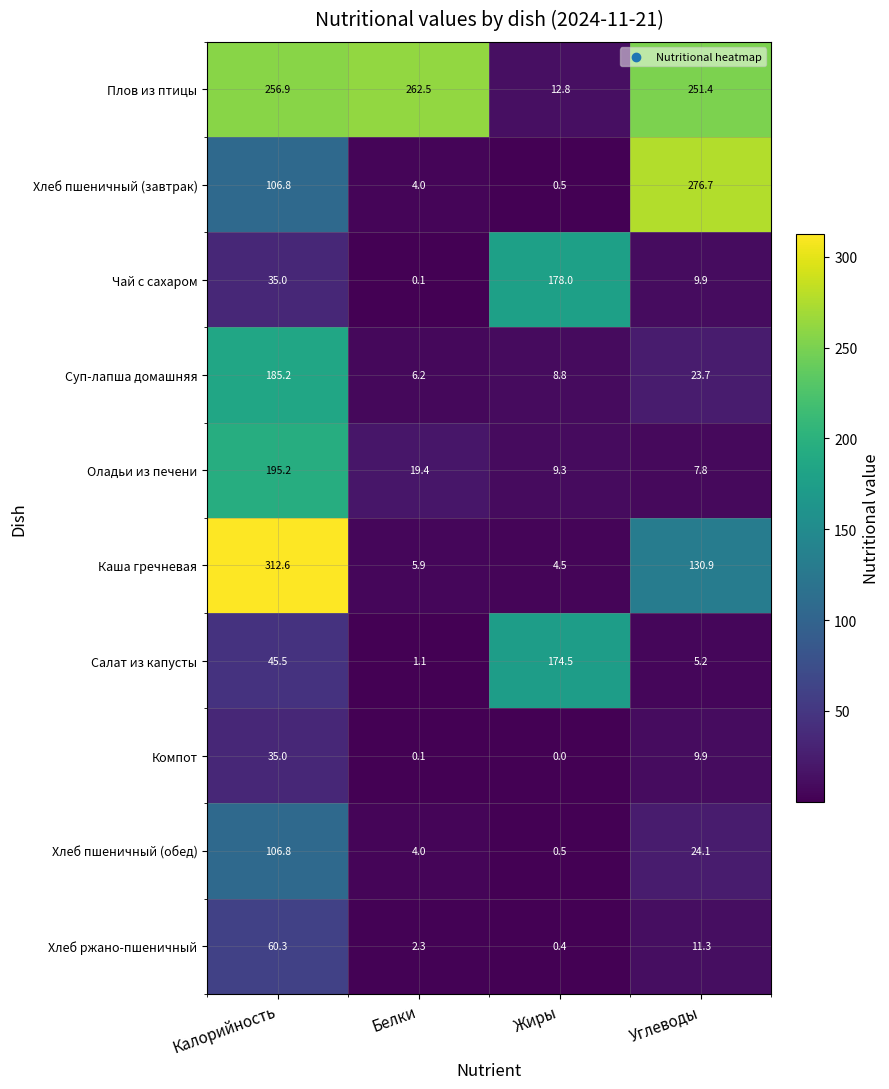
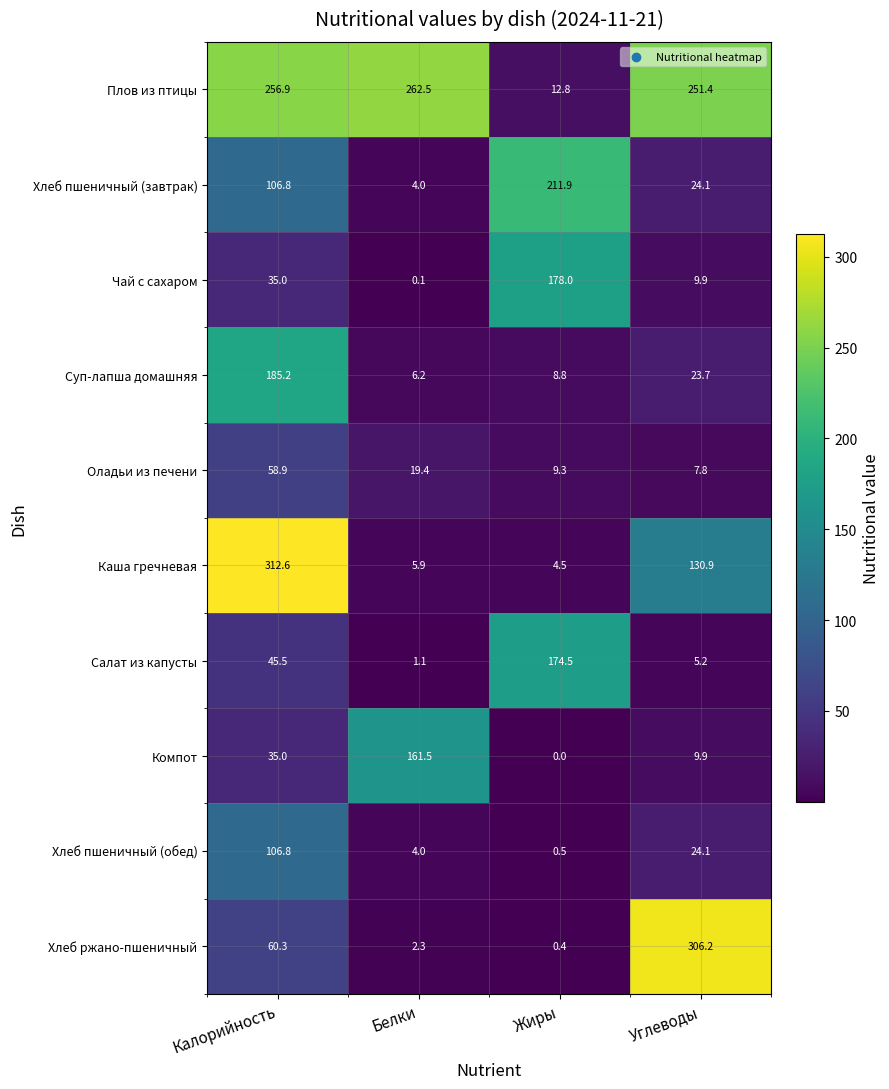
Хлеб пшеничный (завтрак), Жиры: 0.5 -> 211.9
Хлеб пшеничный (завтрак), Углеводы: 276.7 -> 24.1
Оладьи из печени, Калорийность: 195.2 -> 58.9
Компот, Белки: 0.1 -> 161.5
Хлеб ржано-пшеничный, Углеводы: 11.3 -> 306.2
